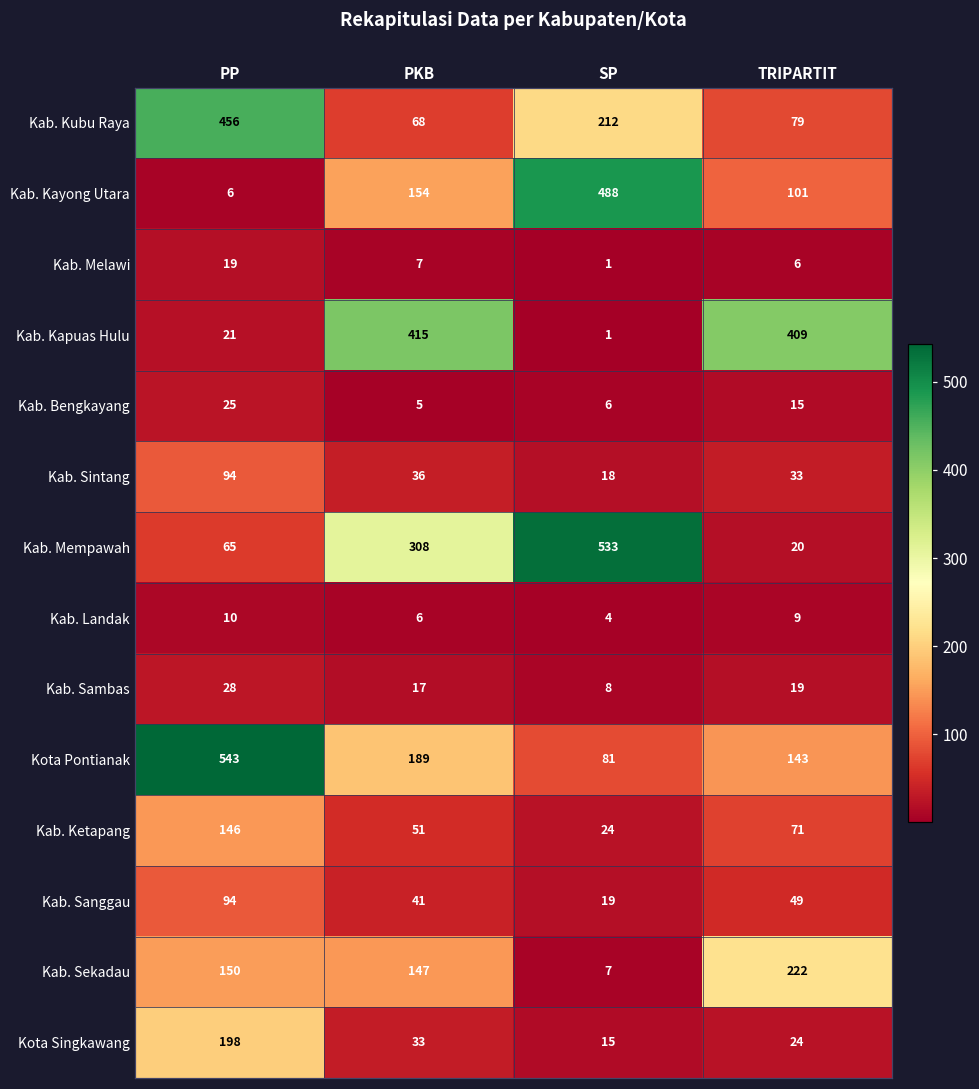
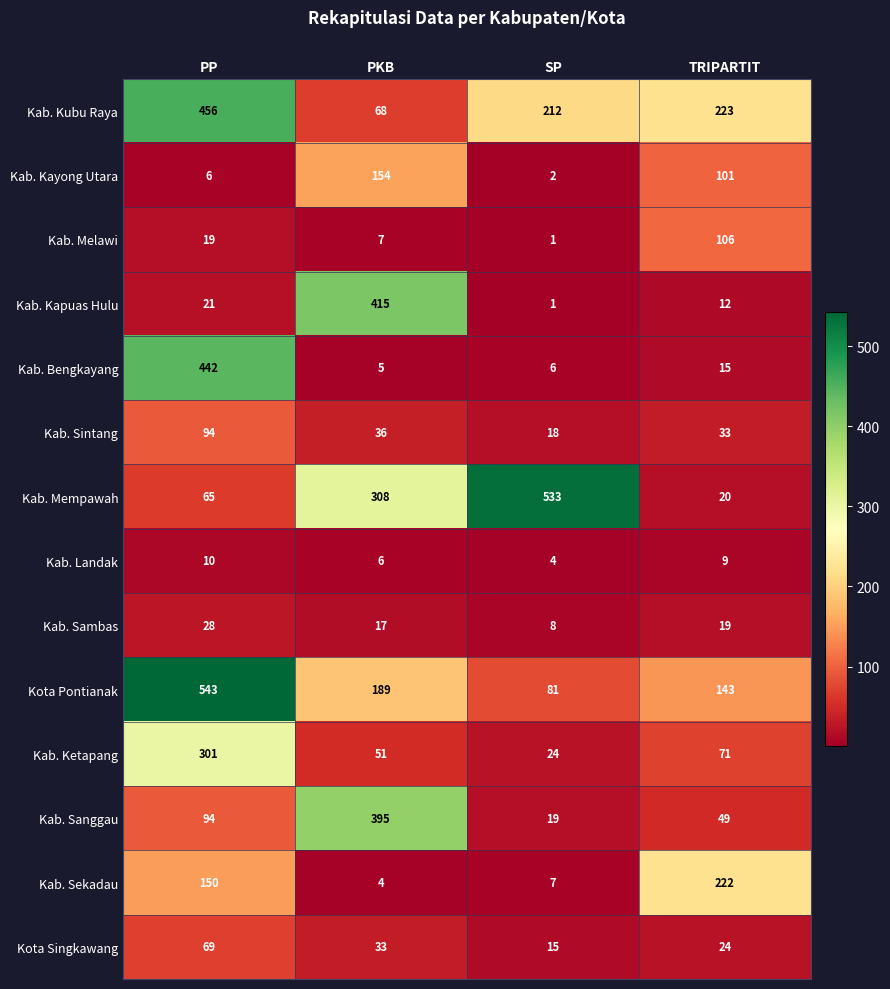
Kab. Kubu Raya, TRIPARTIT: 79 -> 223
Kab. Kayong Utara, SP: 488 -> 2
Kab. Melawi, TRIPARTIT: 6 -> 106
Kab. Kapuas Hulu, TRIPARTIT: 409 -> 12
Kab. Bengkayang, PP: 25 -> 442
Kab. Ketapang, PP: 146 -> 301
Kab. Sanggau, PKB: 41 -> 395
Kab. Sekadau, PKB: 147 -> 4
Kota Singkawang, PP: 198 -> 69
